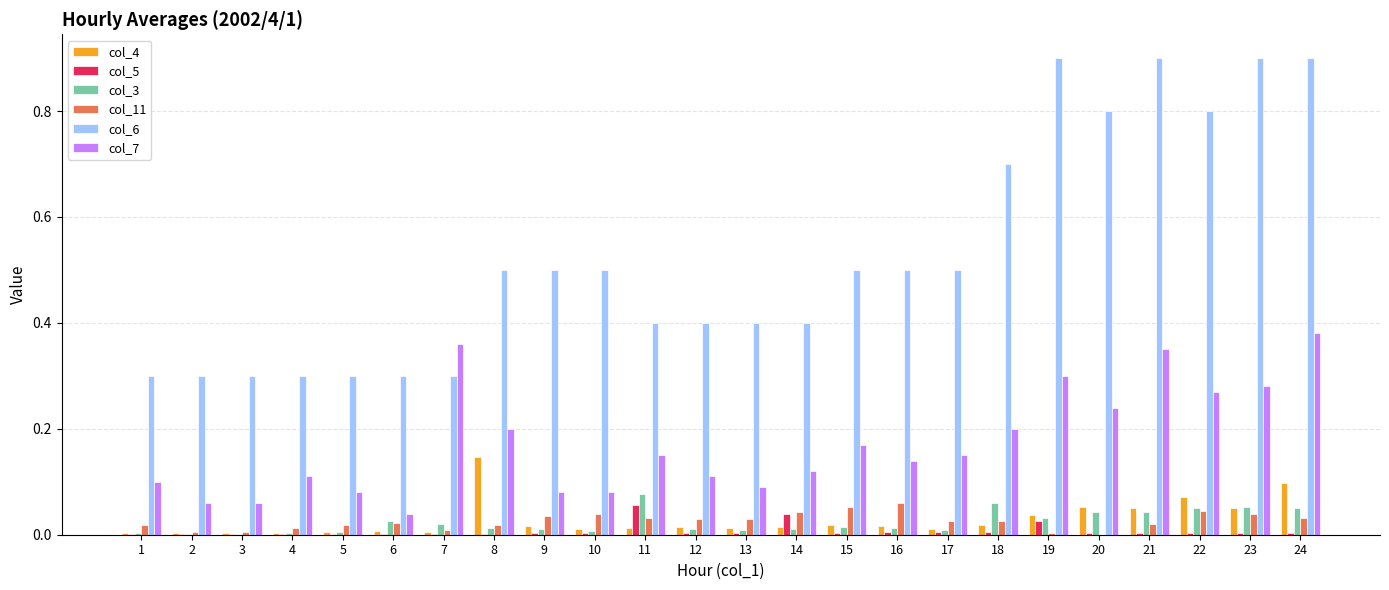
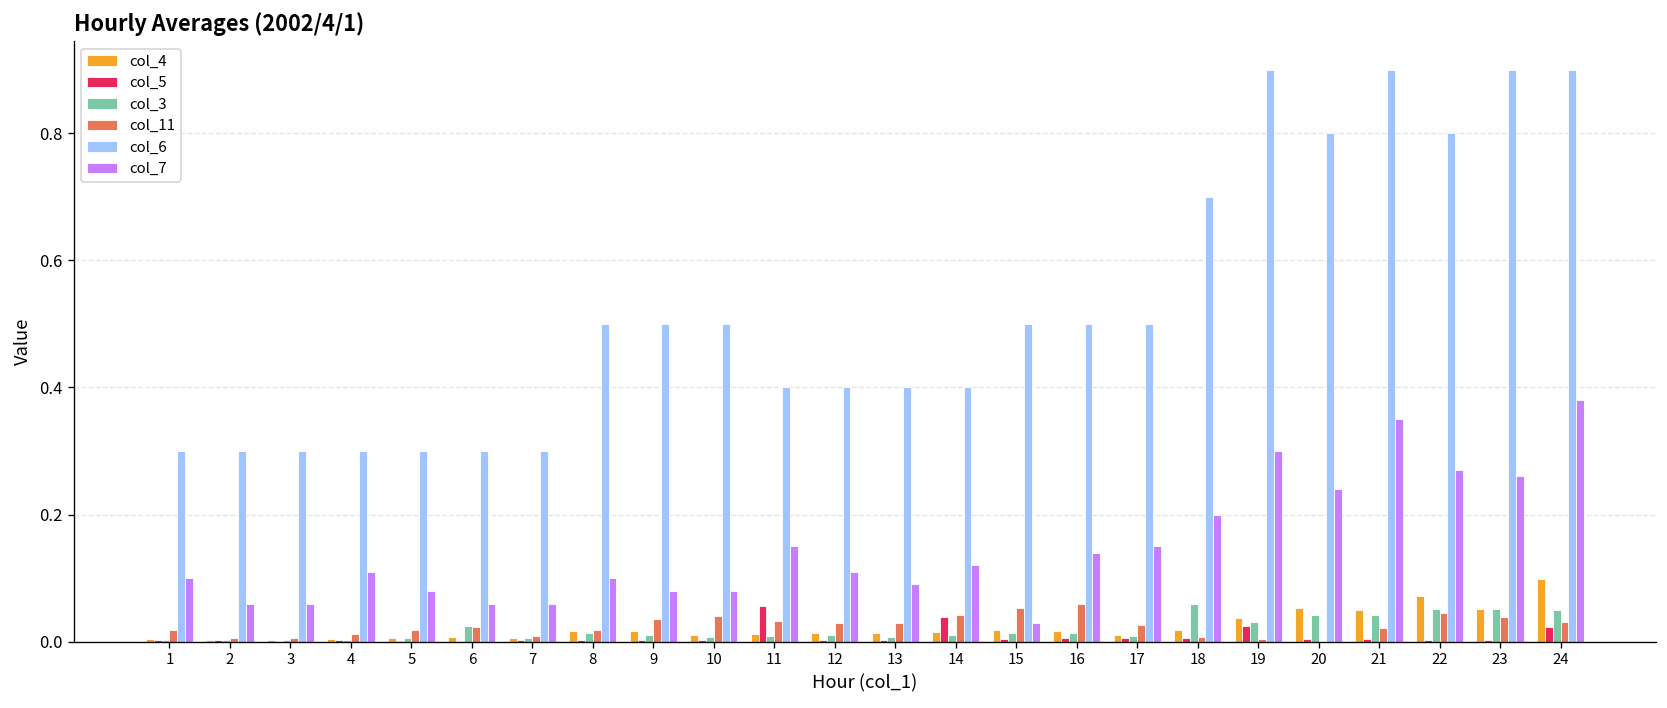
col_7, 6: 0.04 -> 0.06
col_3, 7: 0.02 -> 0.01
col_7, 7: 0.36 -> 0.06
col_4, 8: 0.15 -> 0.02
col_7, 8: 0.2 -> 0.1
col_3, 11: 0.08 -> 0.01
col_7, 15: 0.17 -> 0.03
col_11, 18: 0.03 -> 0.01
col_7, 23: 0.28 -> 0.26
col_5, 24: 0.00 -> 0.02
